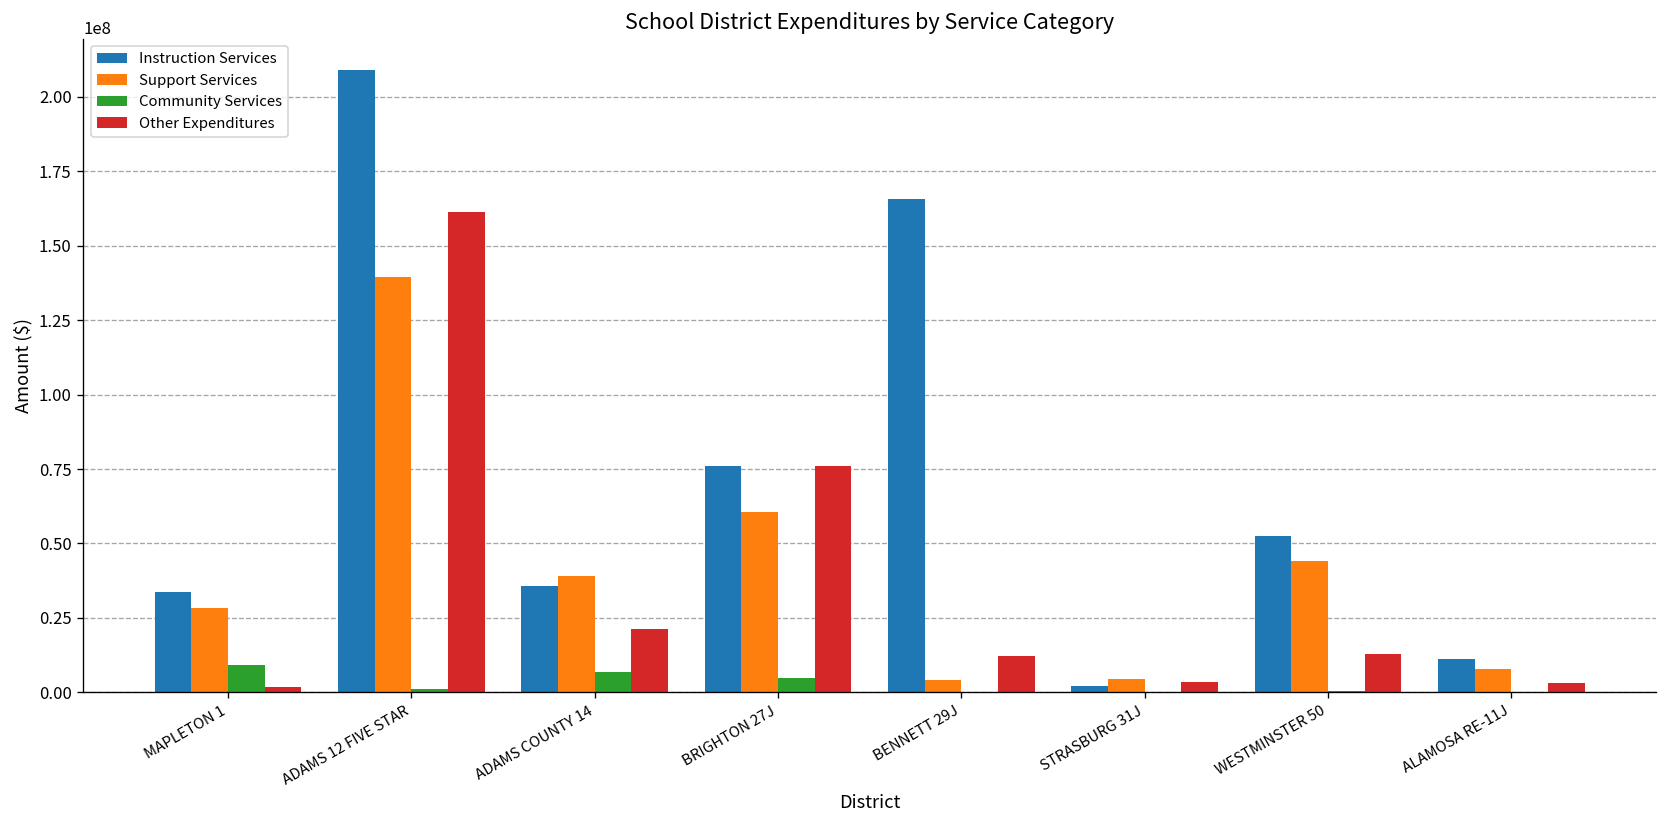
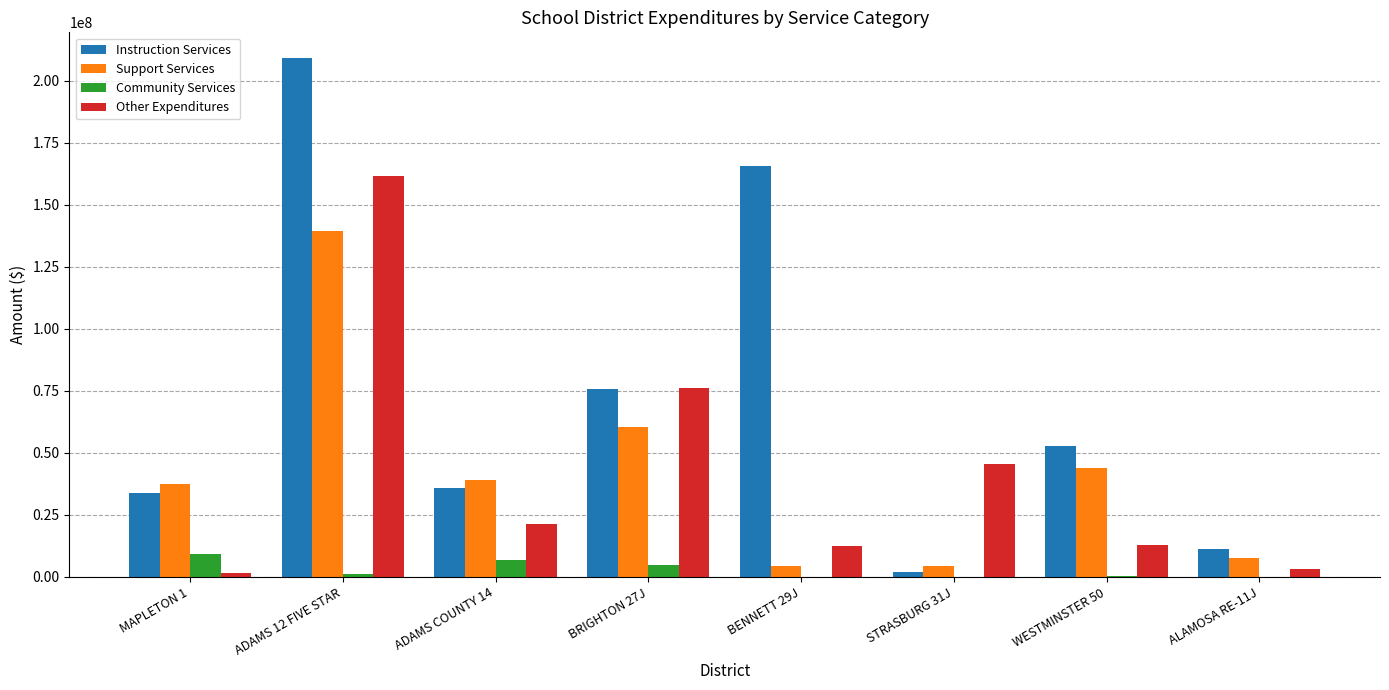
Support Services, MAPLETON 1: 28000000 -> 38000000
Other Expenditures, STRASBURG 31J: 3000000 -> 46000000
